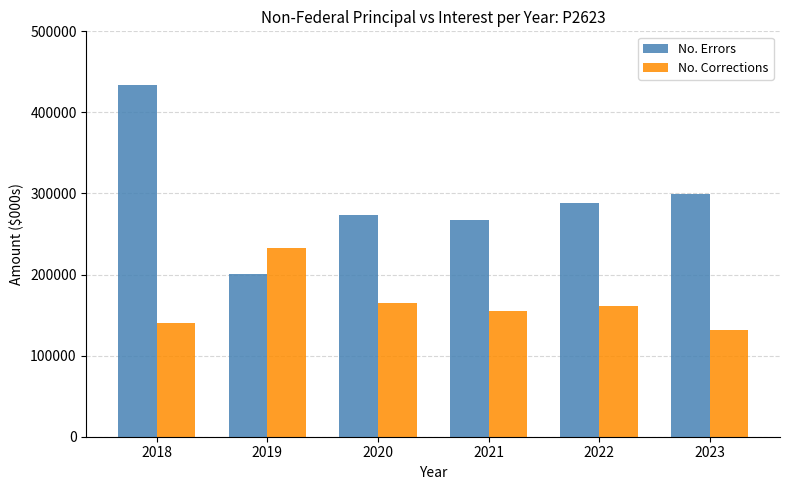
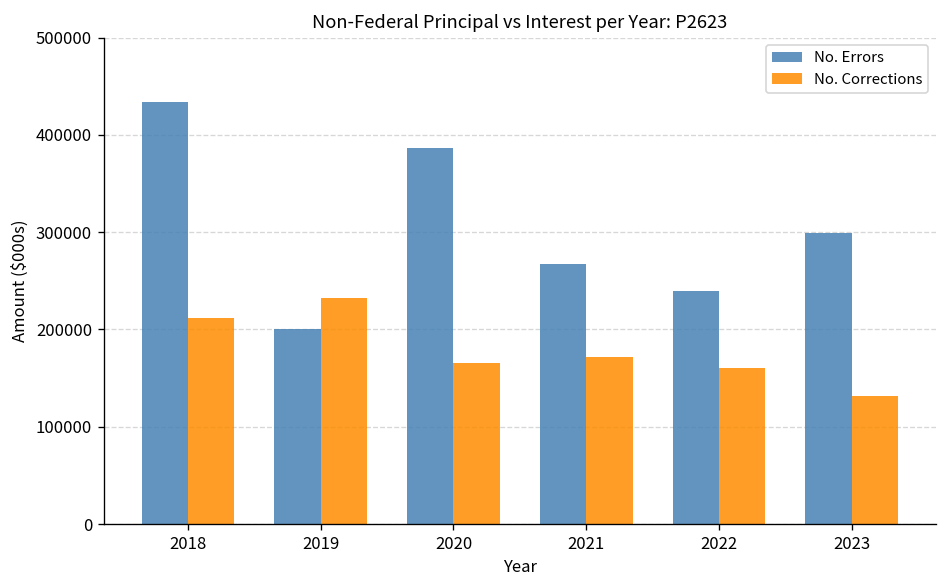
No. Corrections, 2018: 140000 -> 210000
No. Errors, 2020: 270000 -> 390000
No. Corrections, 2021: 150000 -> 170000
No. Errors, 2022: 290000 -> 240000
